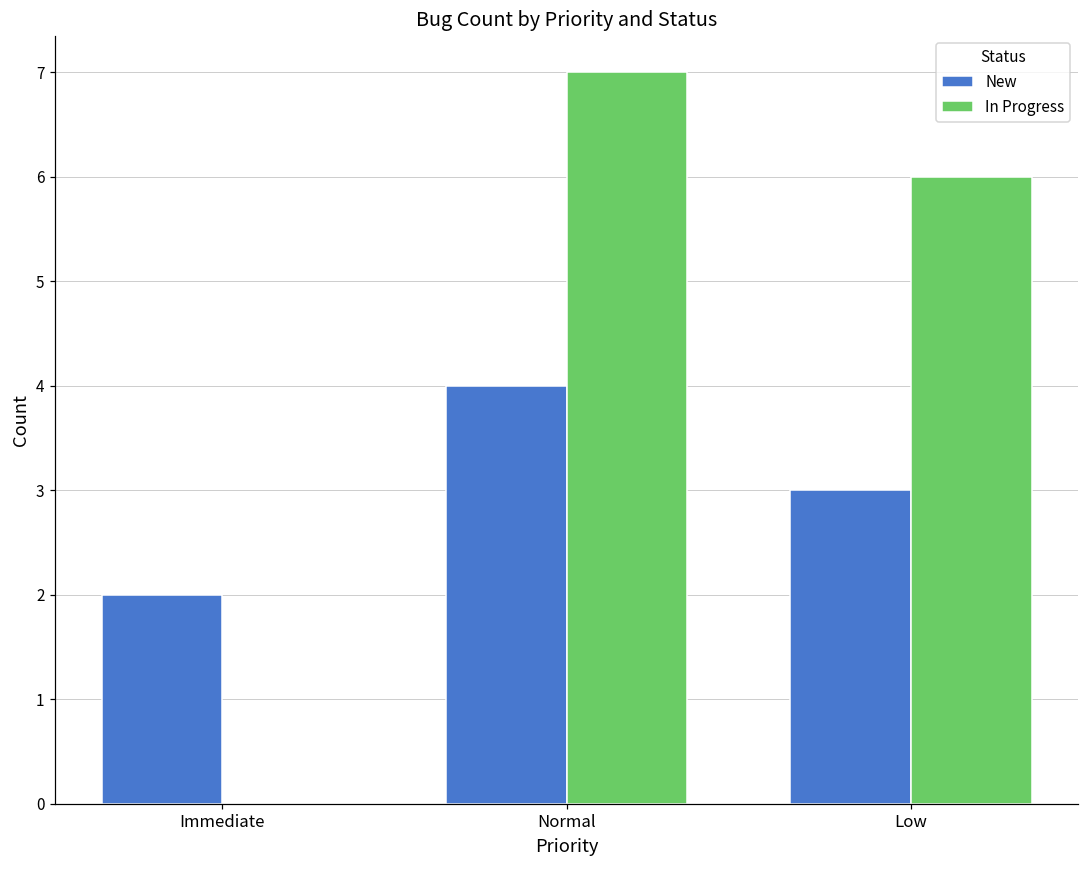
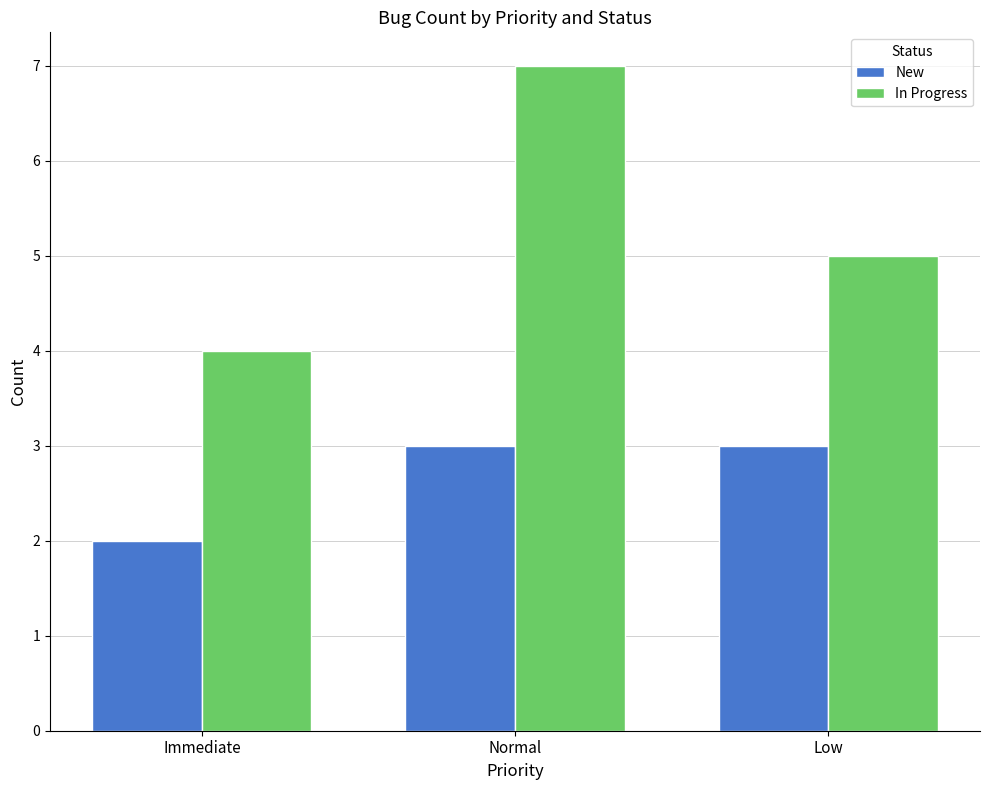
In Progress, Immediate: 0 -> 4
New, Normal: 4 -> 3
In Progress, Low: 6 -> 5
